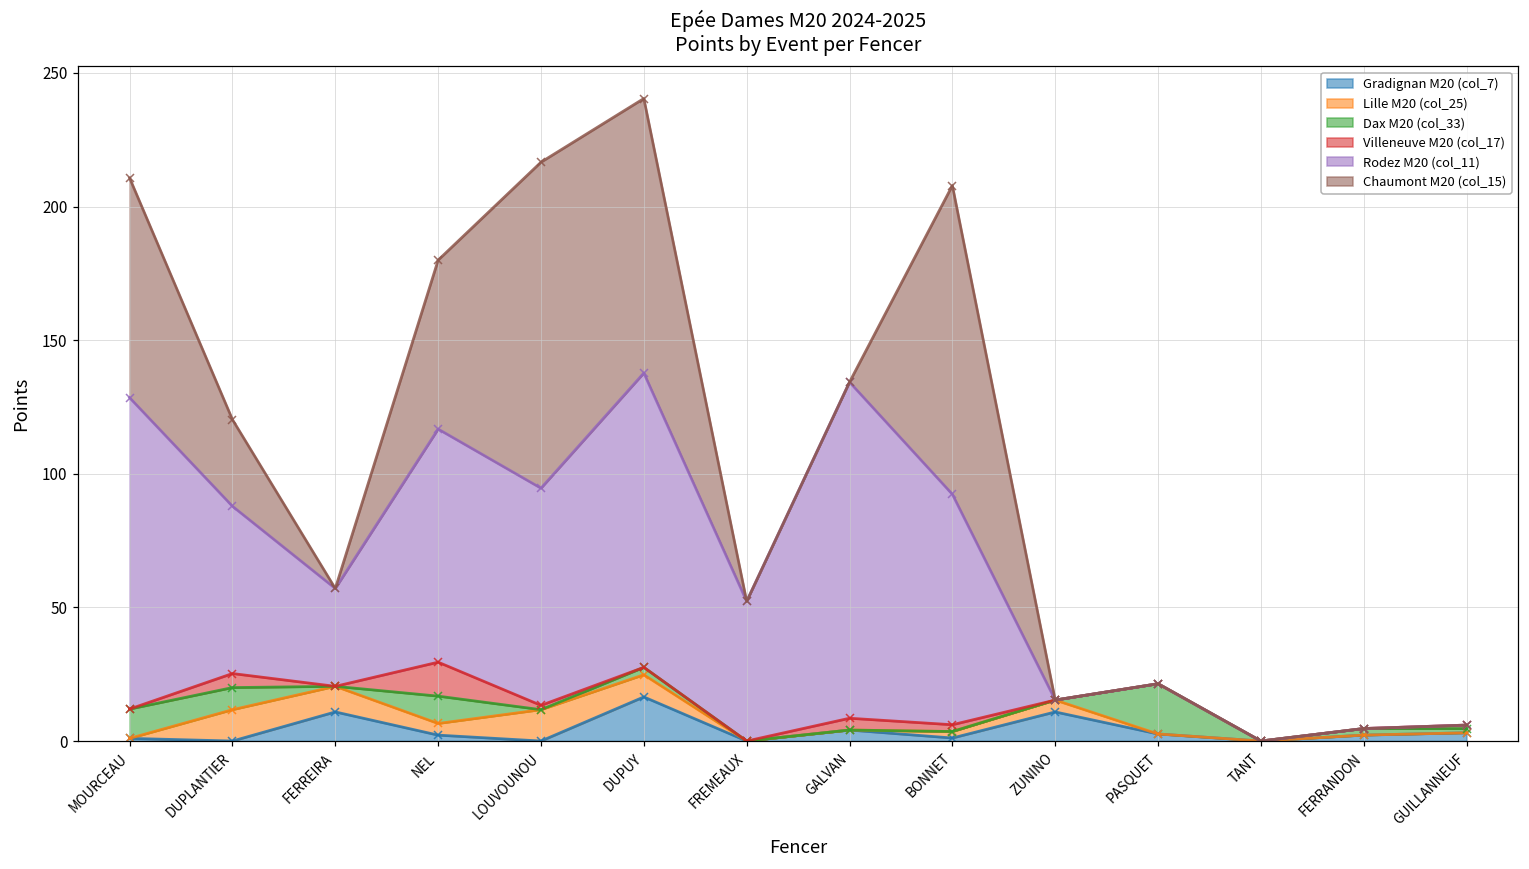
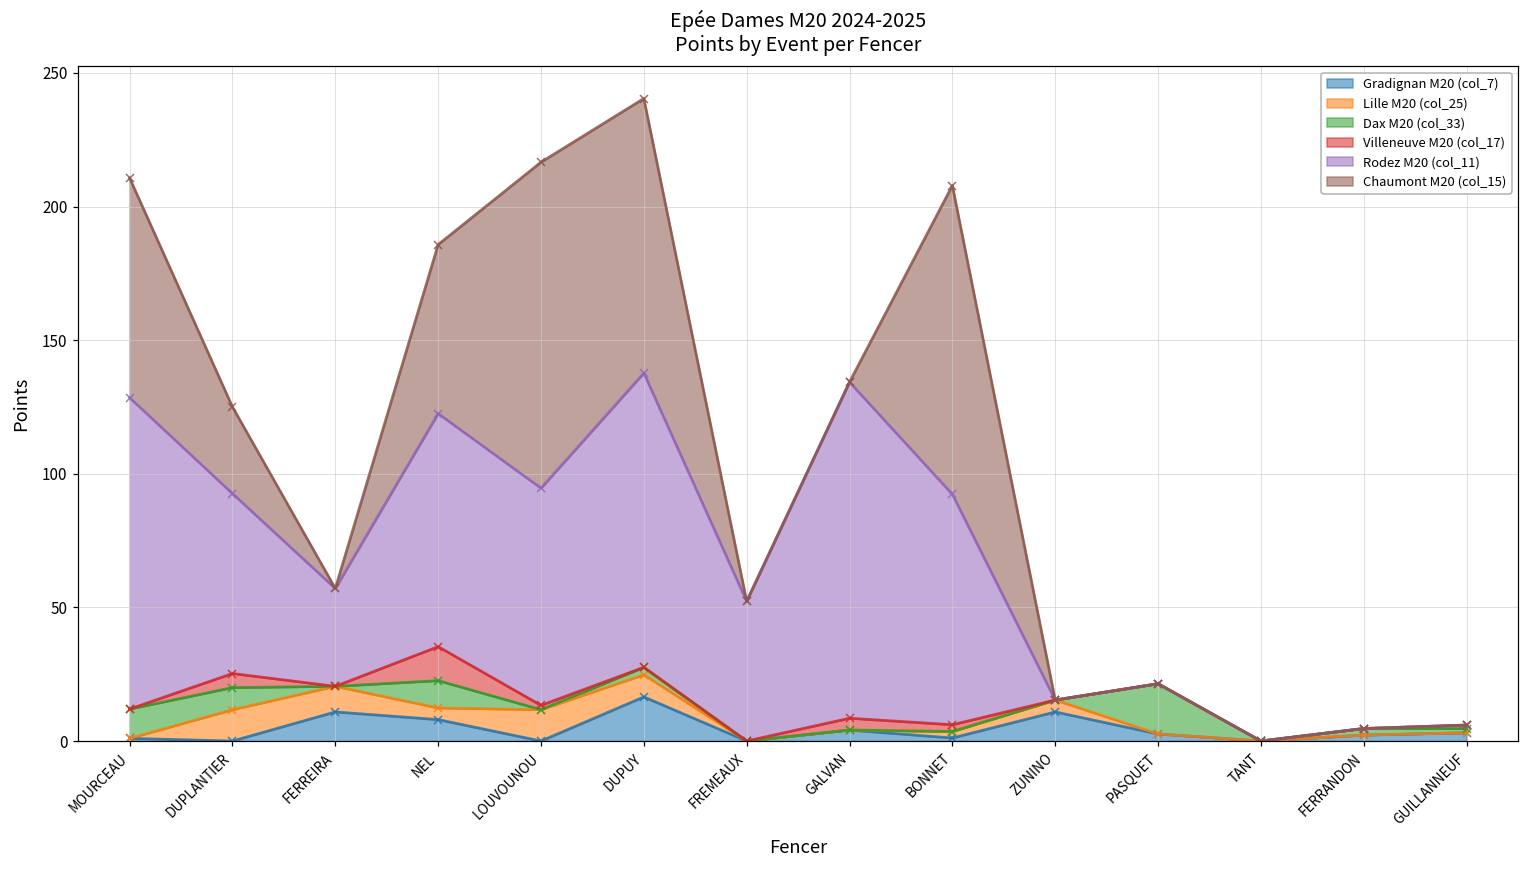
Rodez M20 (col_11), DUPLANTIER: 63 -> 67
Gradignan M20 (col_7), NEL: 2 -> 8
